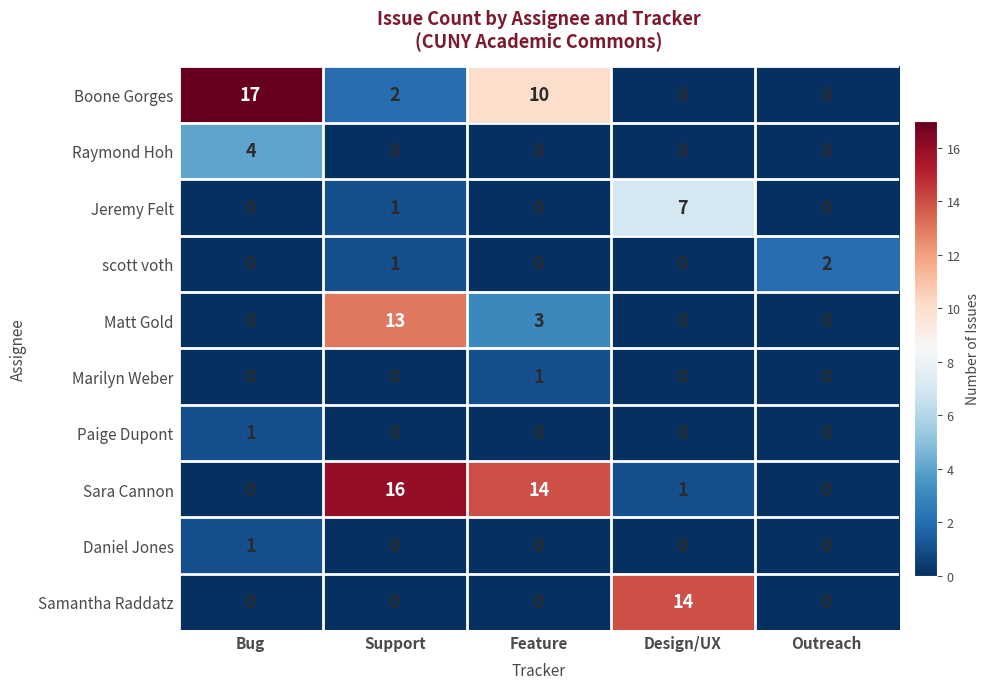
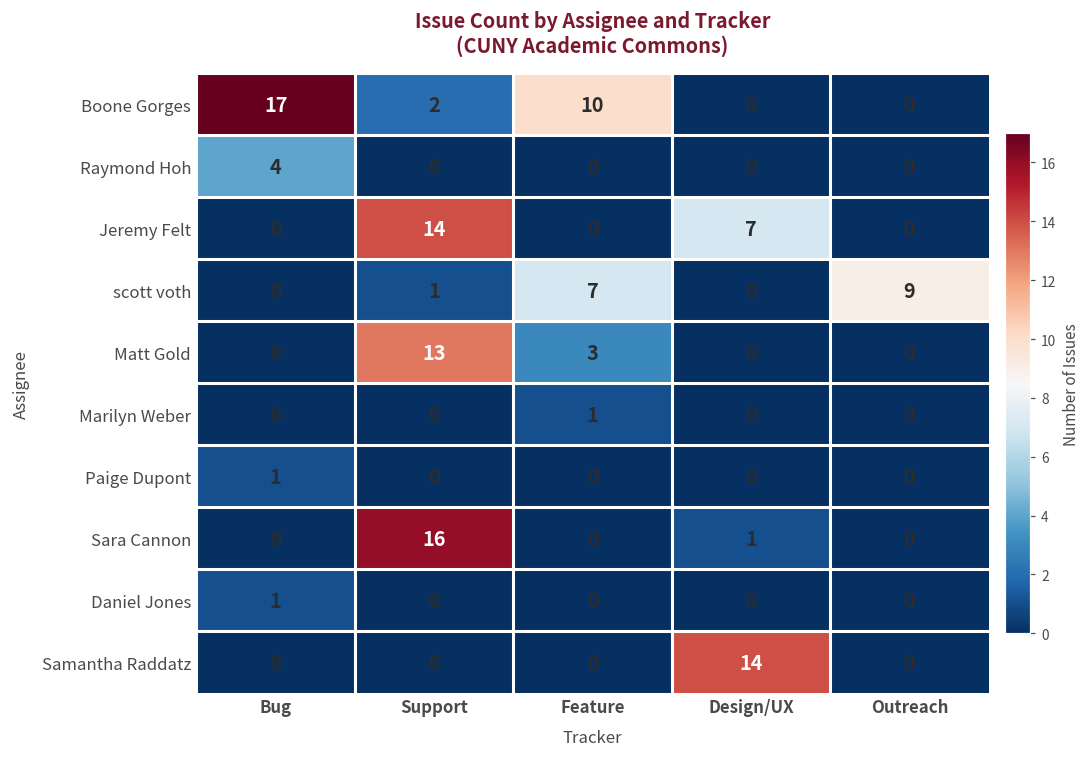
Jeremy Felt, Support: 1 -> 14
scott voth, Feature: 0 -> 7
scott voth, Outreach: 2 -> 9
Sara Cannon, Feature: 14 -> 0
